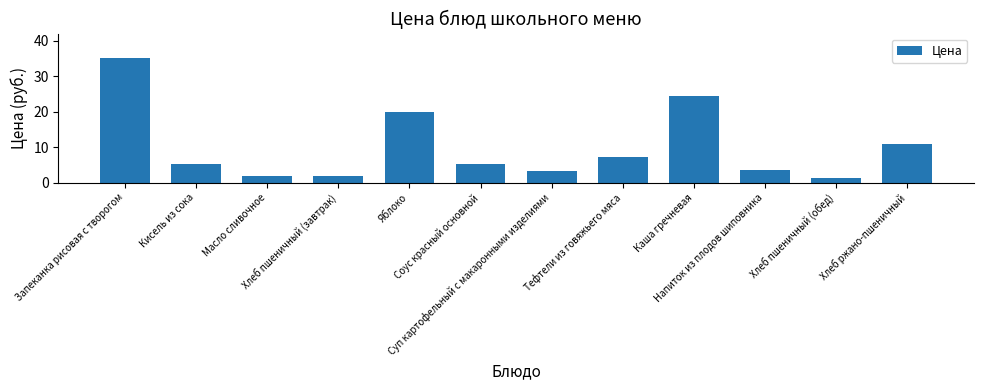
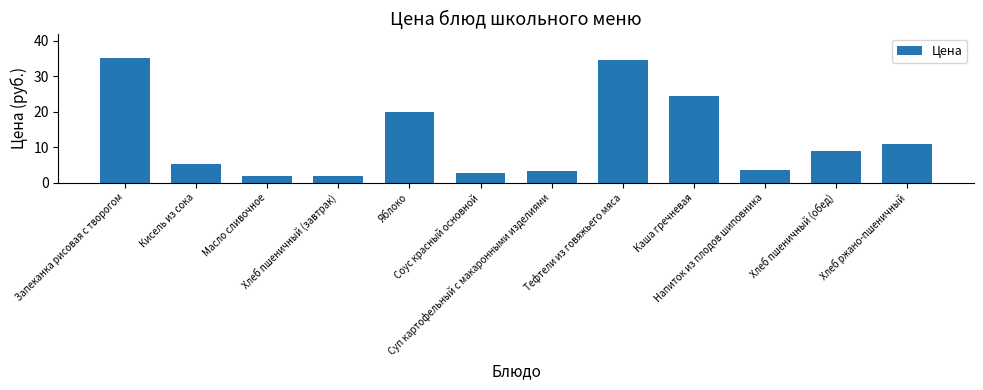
Соус красный основной: 5 -> 3
Тефтели из говяжьего мяса: 7 -> 35
Хлеб пшеничный (обед): 1 -> 9
